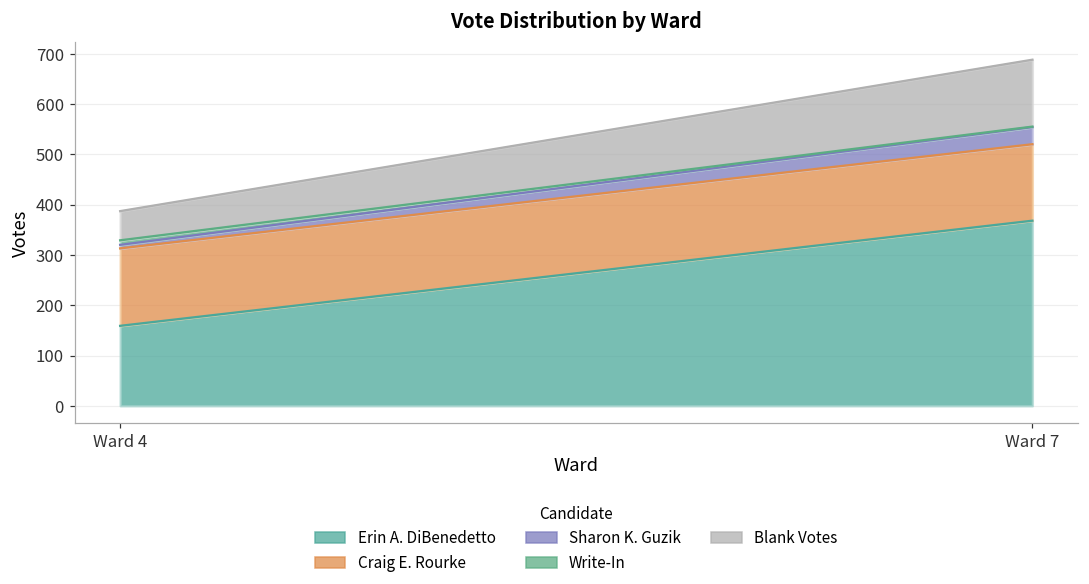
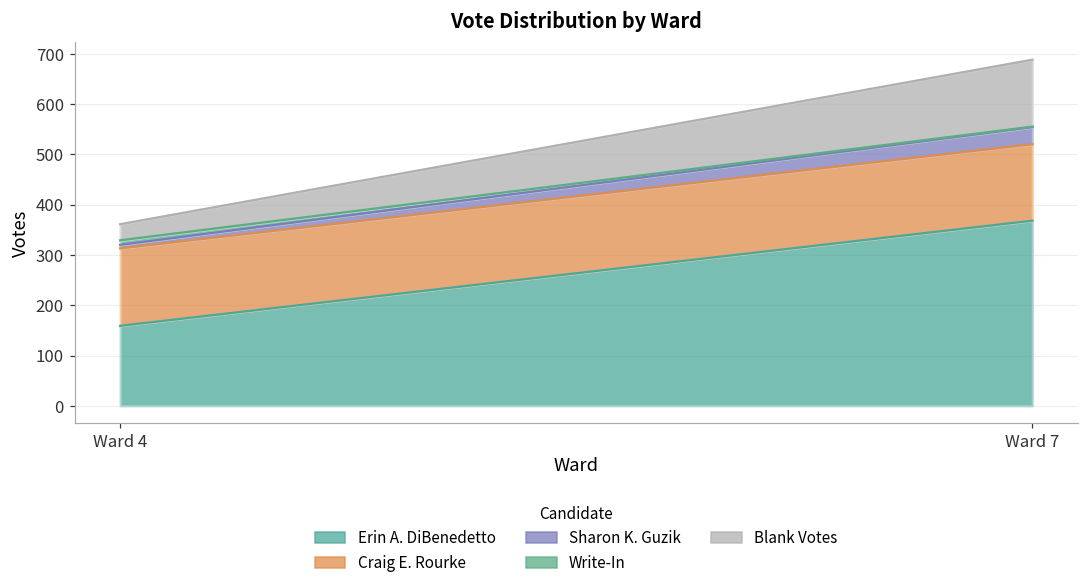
Blank Votes, Ward 4: 60 -> 30
